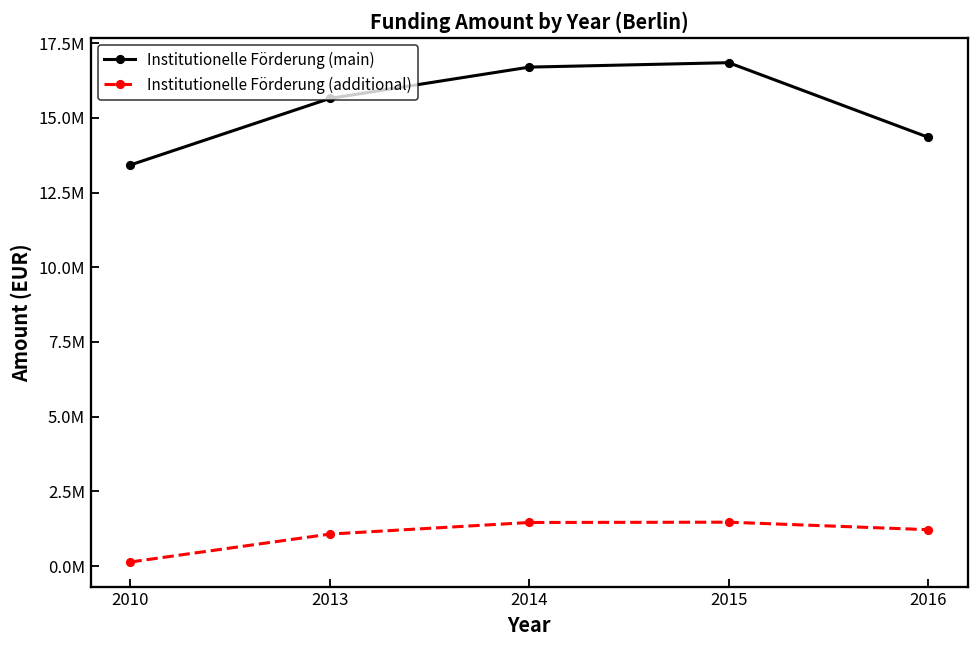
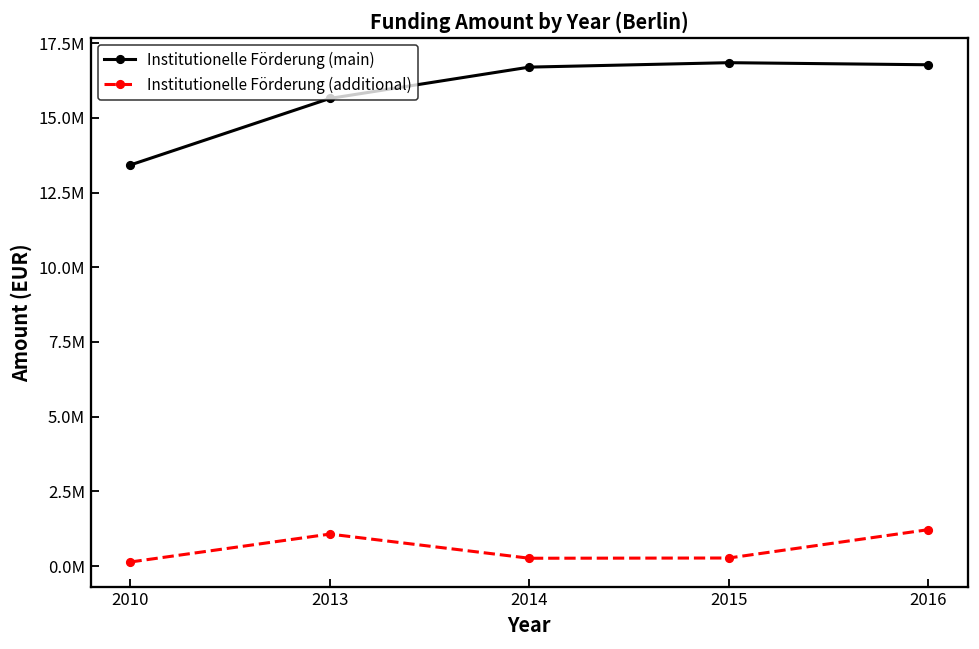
Institutionelle Förderung (additional), 2014: 1500000 -> 300000
Institutionelle Förderung (additional), 2015: 1500000 -> 300000
Institutionelle Förderung (main), 2016: 14300000 -> 16800000
